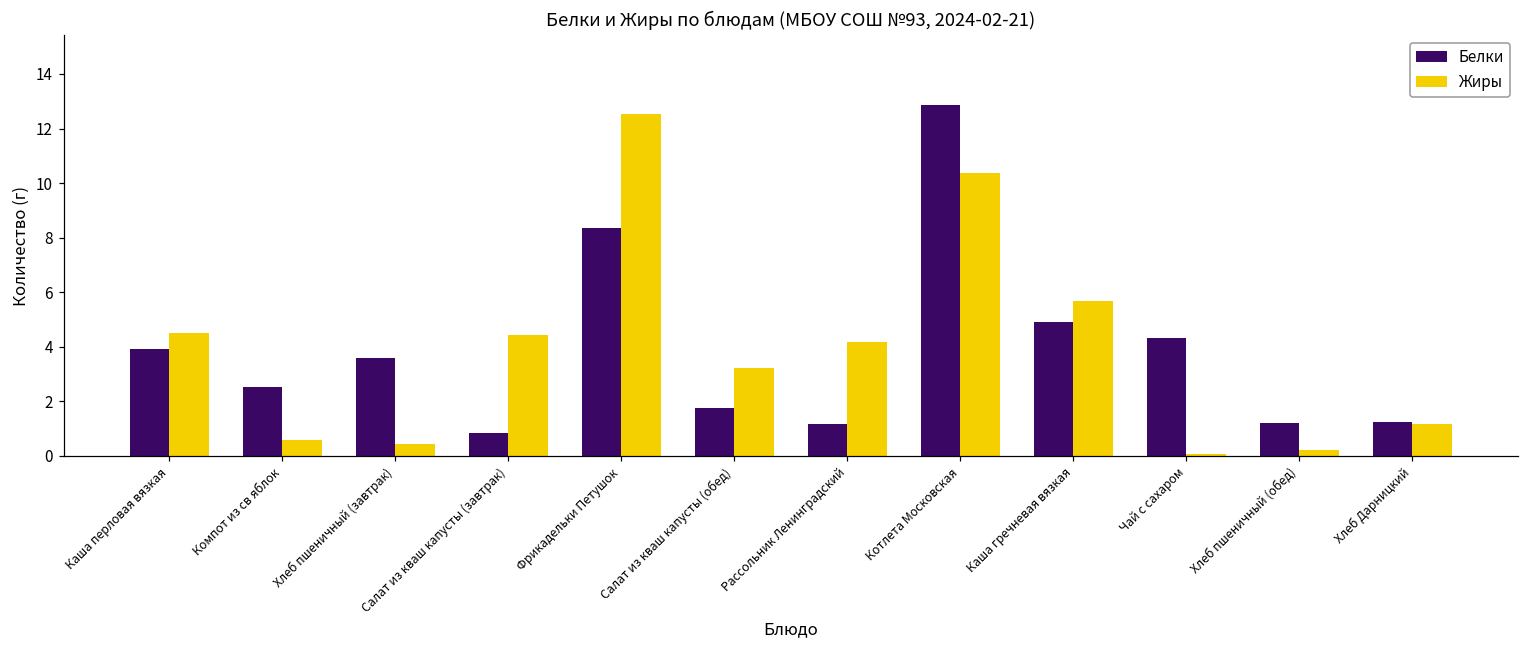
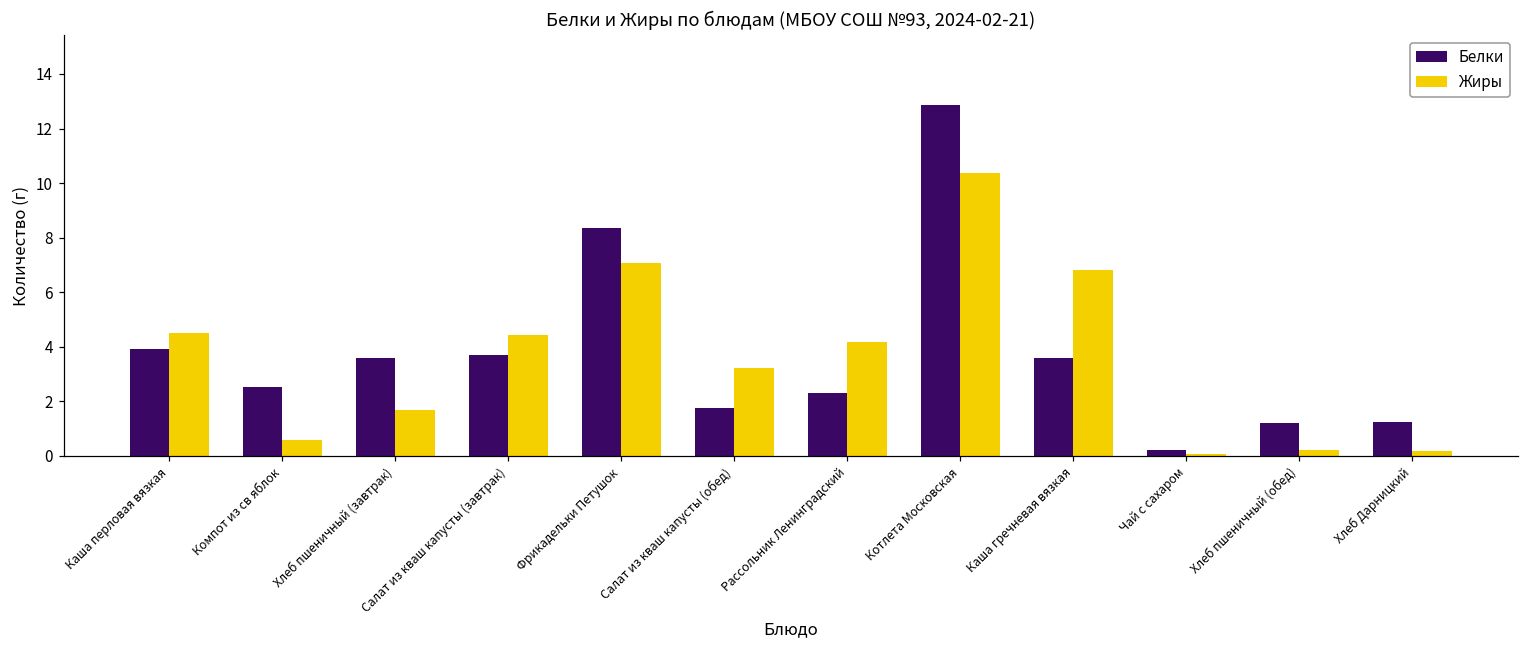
Жиры, Хлеб пшеничный (завтрак): 0.4 -> 1.7
Белки, Салат из кваш капусты (завтрак): 0.8 -> 3.7
Жиры, Фрикадельки Петушок: 12.6 -> 7.1
Белки, Рассольник Ленинградский: 1.2 -> 2.3
Белки, Каша гречневая вязкая: 4.9 -> 3.6
Жиры, Каша гречневая вязкая: 5.7 -> 6.8
Белки, Чай с сахаром: 4.3 -> 0.2
Жиры, Хлеб Дарницкий: 1.2 -> 0.2
